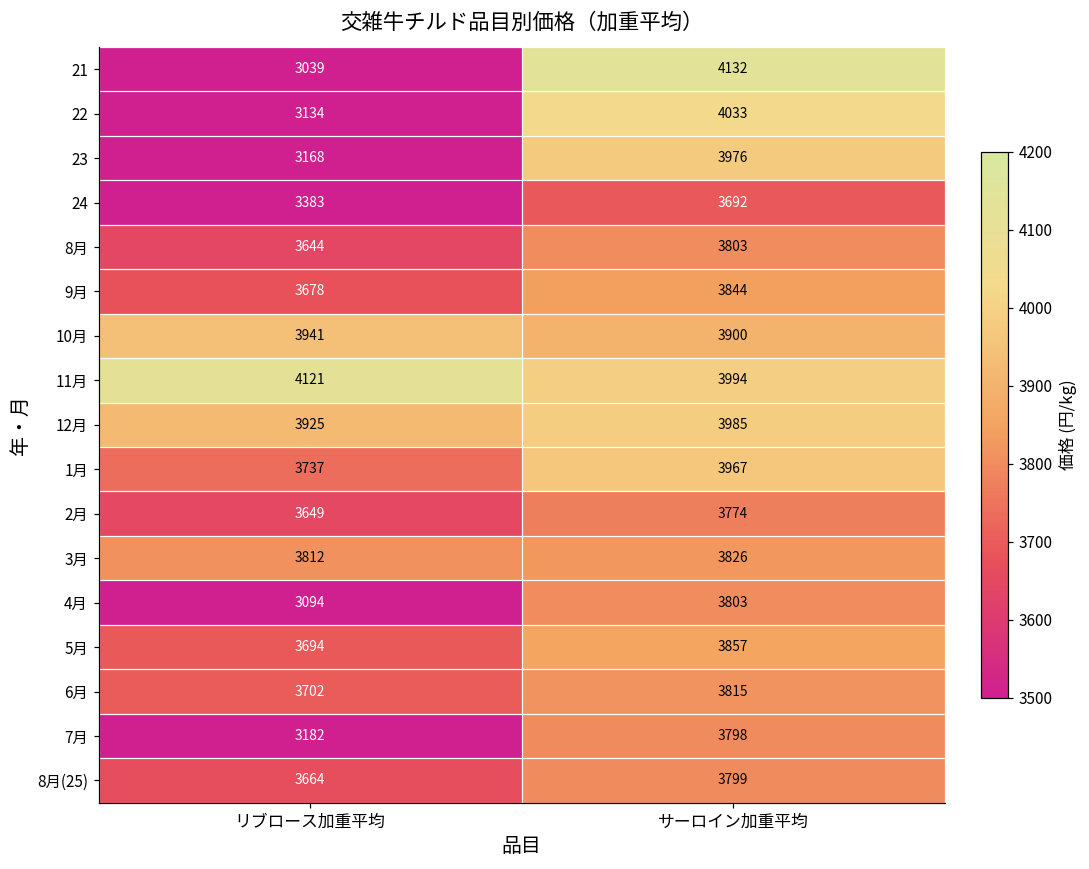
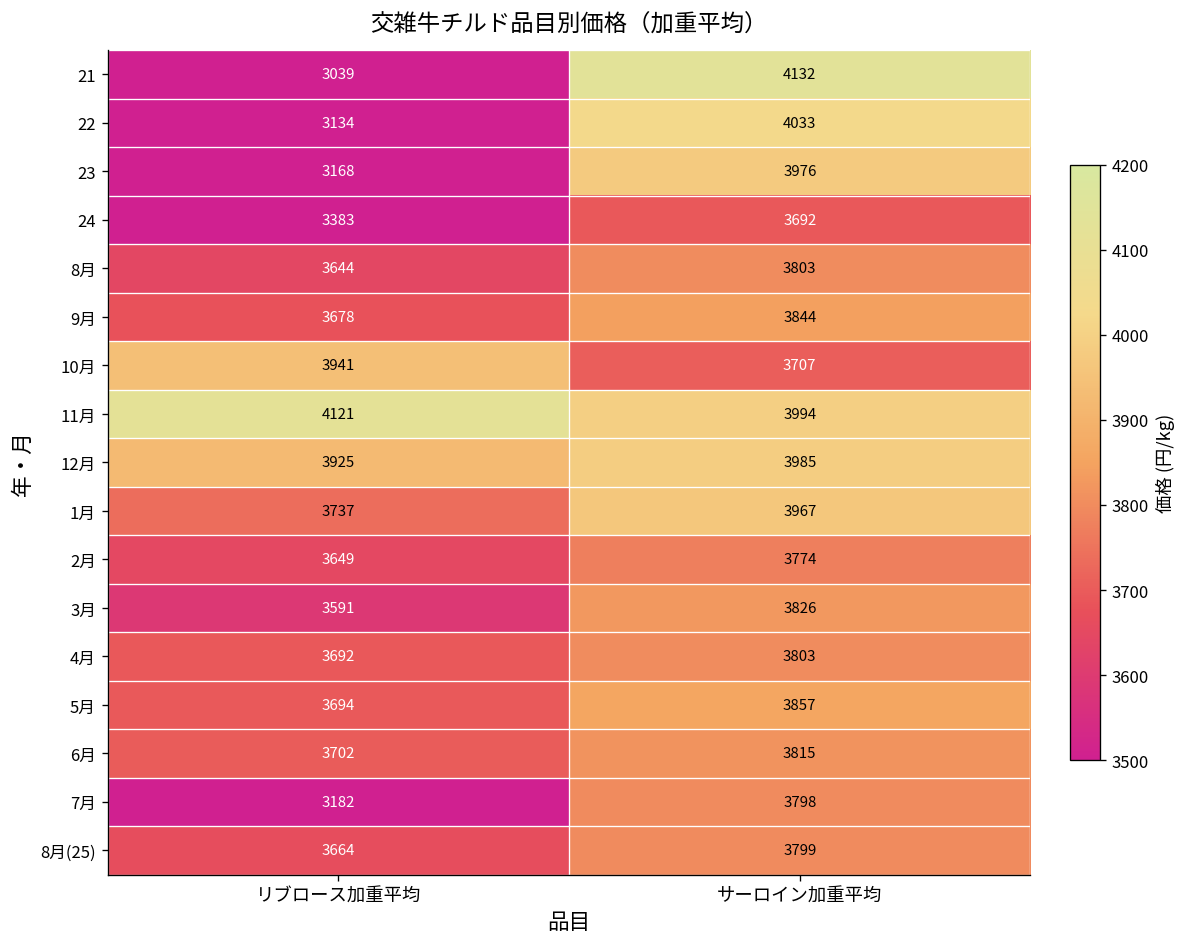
10月, サーロイン加重平均: 3900 -> 3707
3月, リブロース加重平均: 3812 -> 3591
4月, リブロース加重平均: 3094 -> 3692
